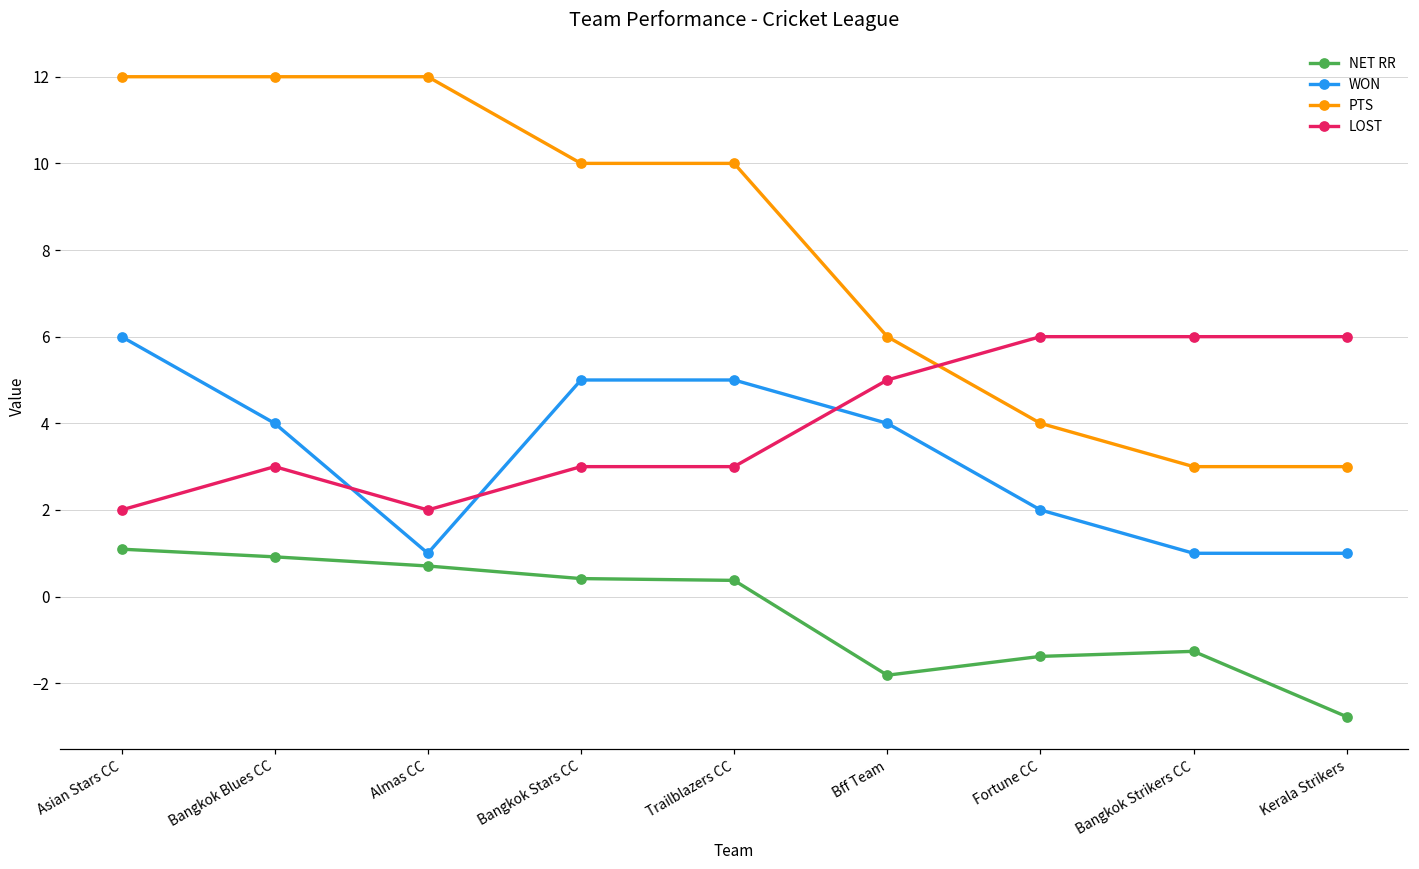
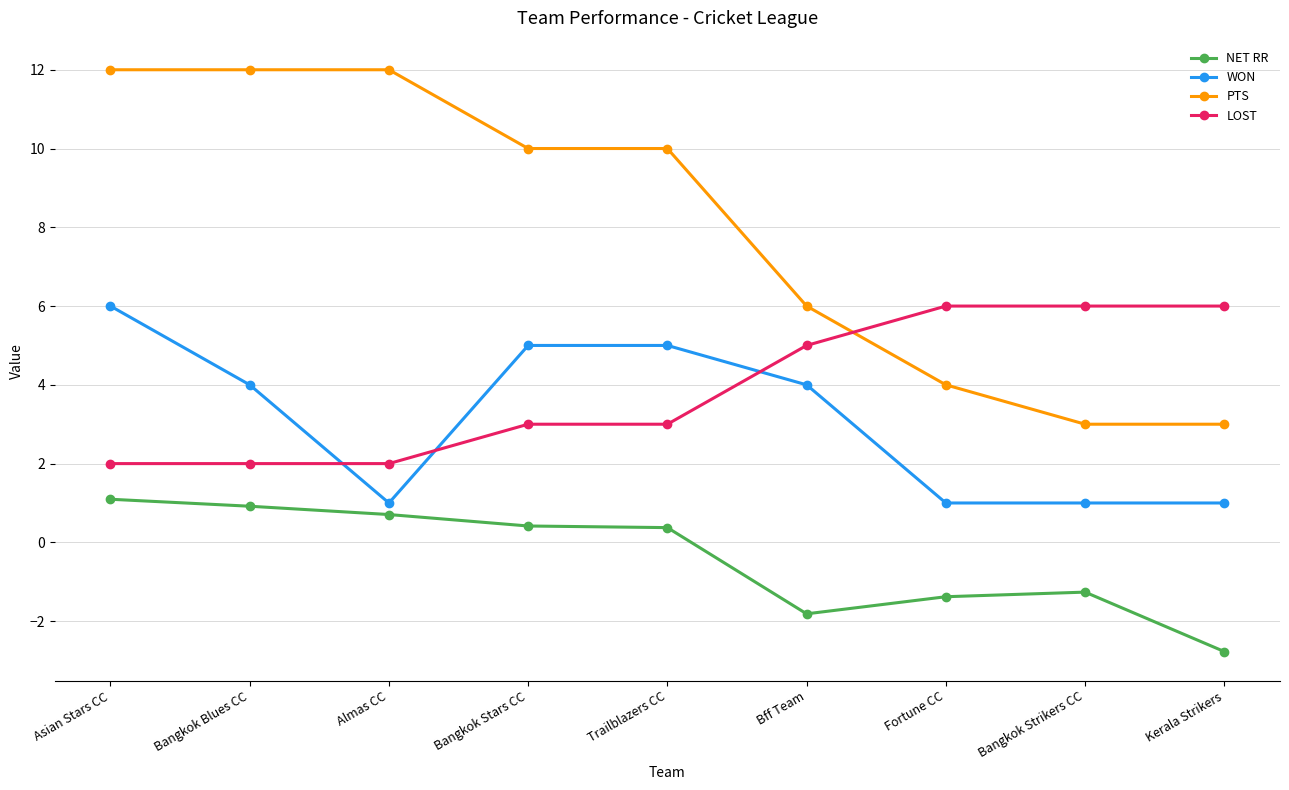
LOST, Bangkok Blues CC: 3 -> 2
WON, Fortune CC: 2 -> 1
